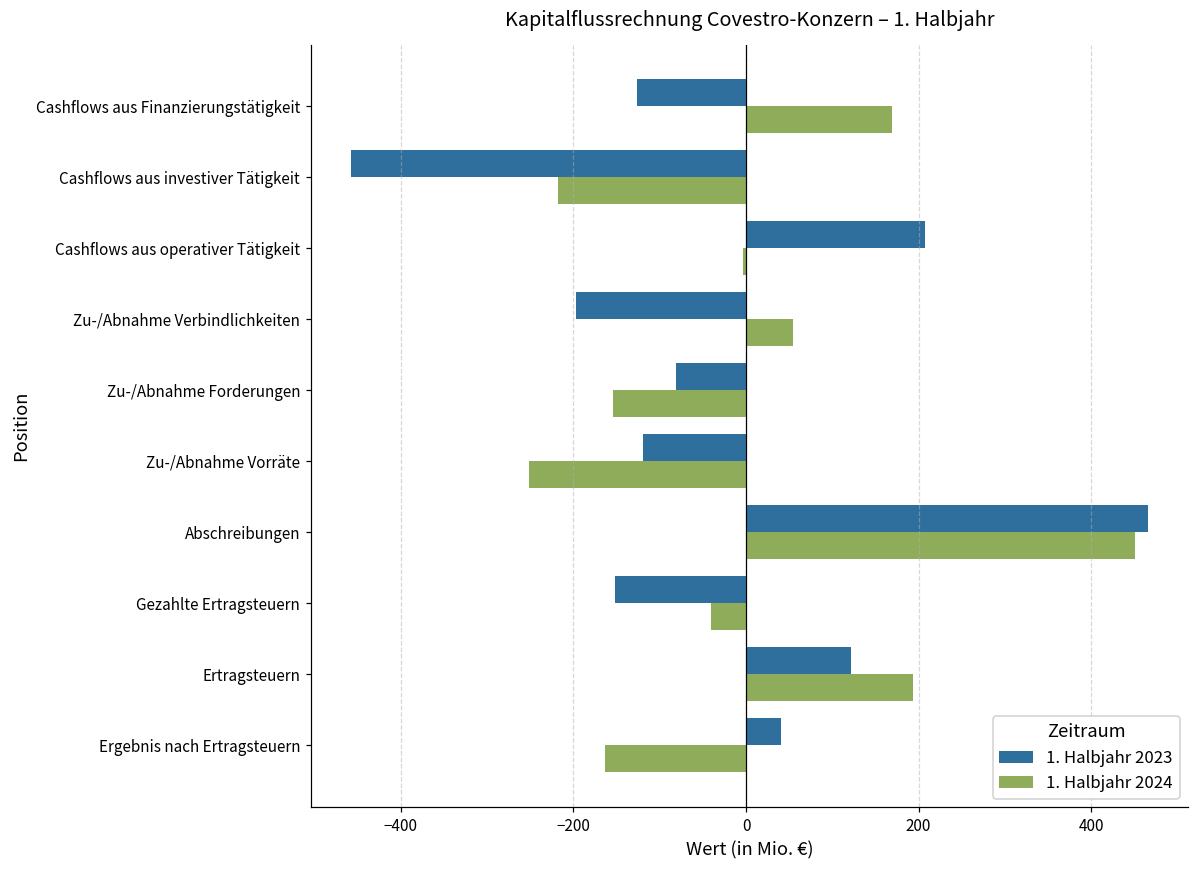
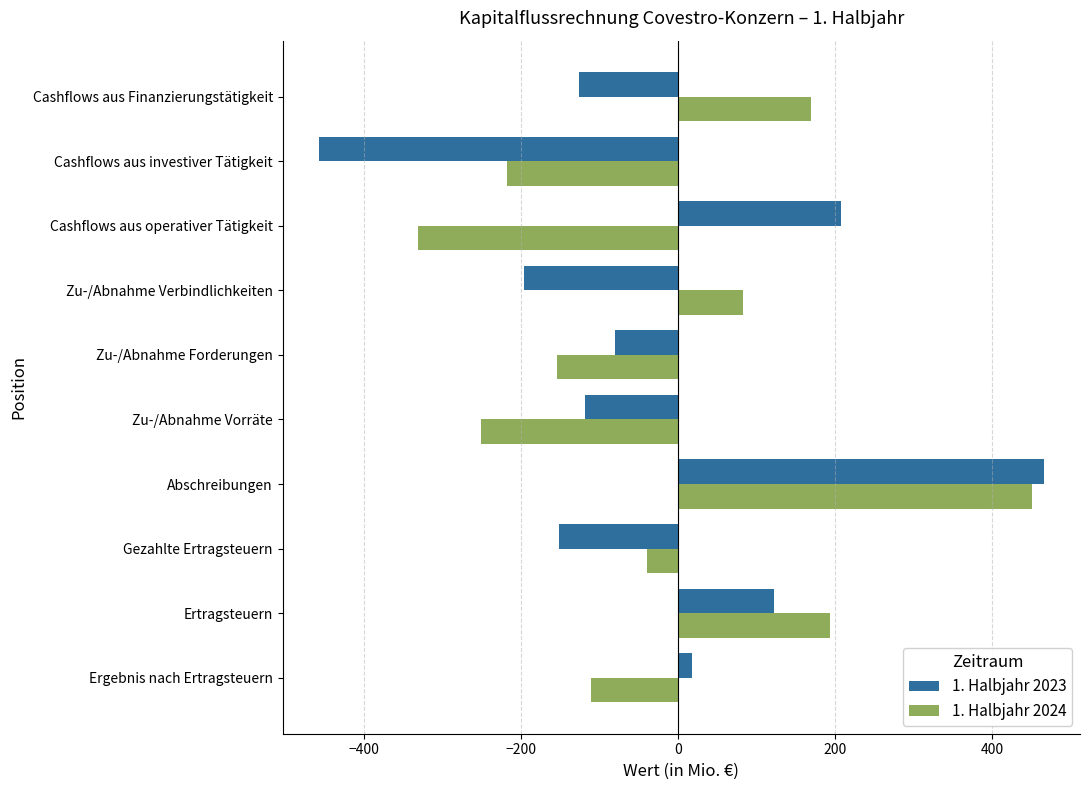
1. Halbjahr 2024, Cashflows aus operativer Tätigkeit: 0 -> -330
1. Halbjahr 2024, Zu-/Abnahme Verbindlichkeiten: 60 -> 80
1. Halbjahr 2023, Ergebnis nach Ertragsteuern: 40 -> 20
1. Halbjahr 2024, Ergebnis nach Ertragsteuern: -160 -> -110
